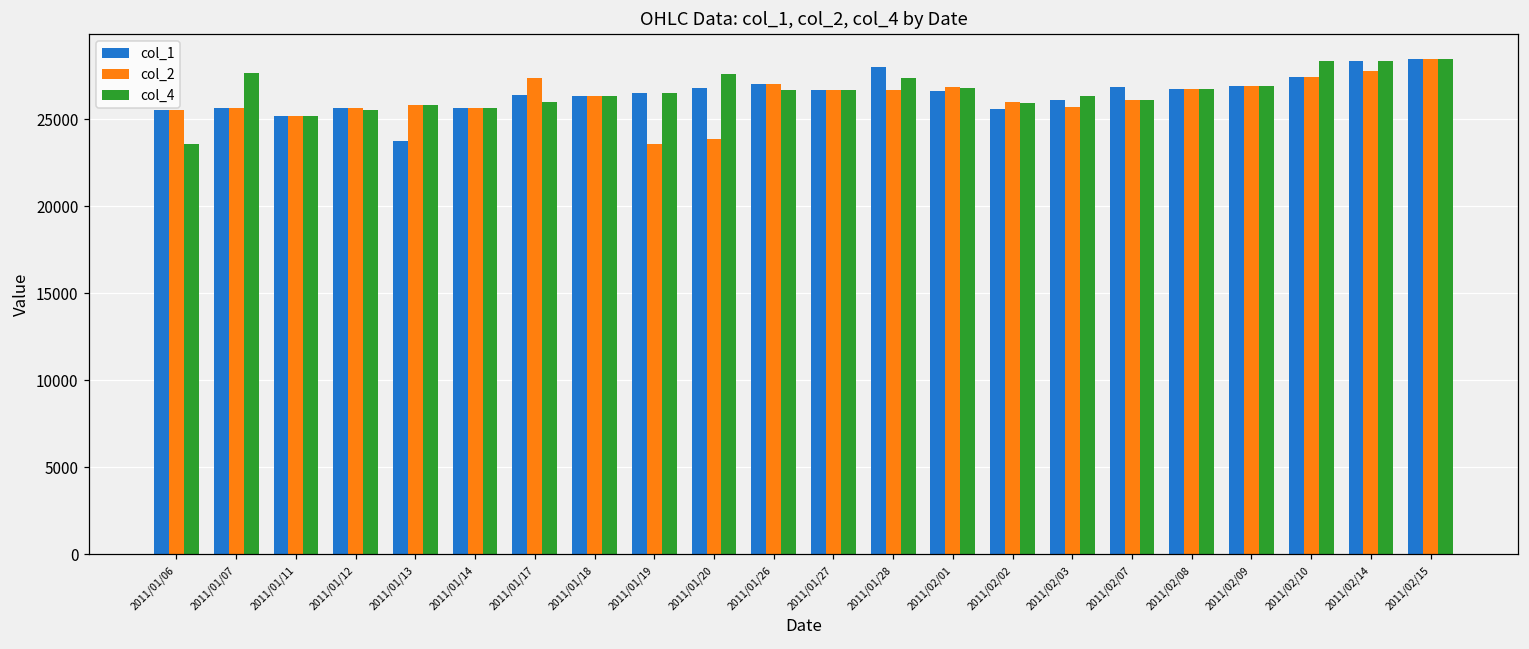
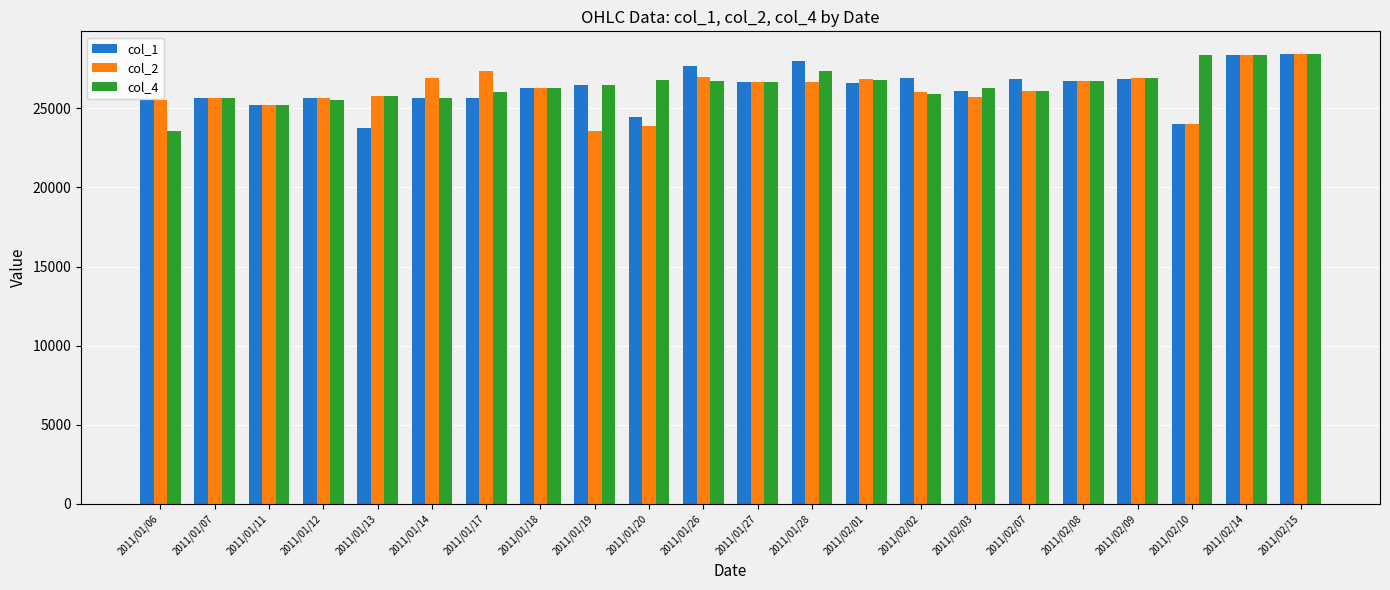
col_4, 2011/01/07: 27700 -> 25700
col_2, 2011/01/14: 25700 -> 26900
col_1, 2011/01/17: 26400 -> 25700
col_1, 2011/01/20: 26800 -> 24400
col_4, 2011/01/20: 27600 -> 26800
col_1, 2011/01/26: 27000 -> 27700
col_1, 2011/02/02: 25600 -> 26900
col_1, 2011/02/10: 27400 -> 24000
col_2, 2011/02/10: 27400 -> 24000
col_2, 2011/02/14: 27700 -> 28400
